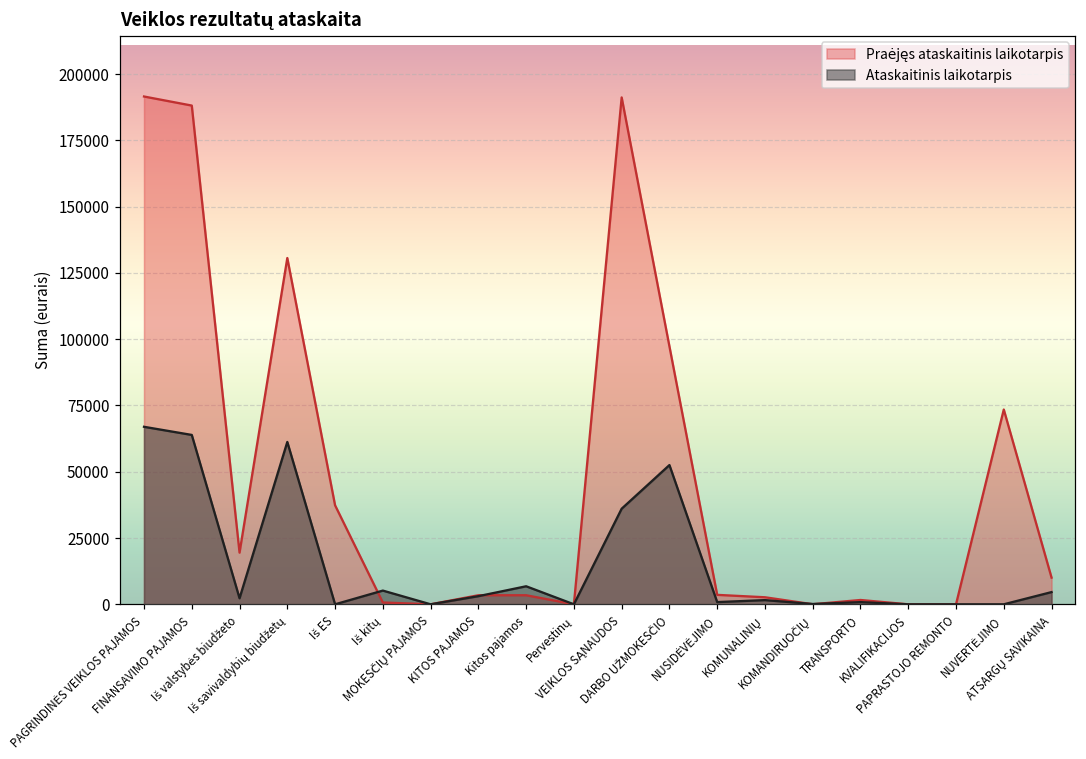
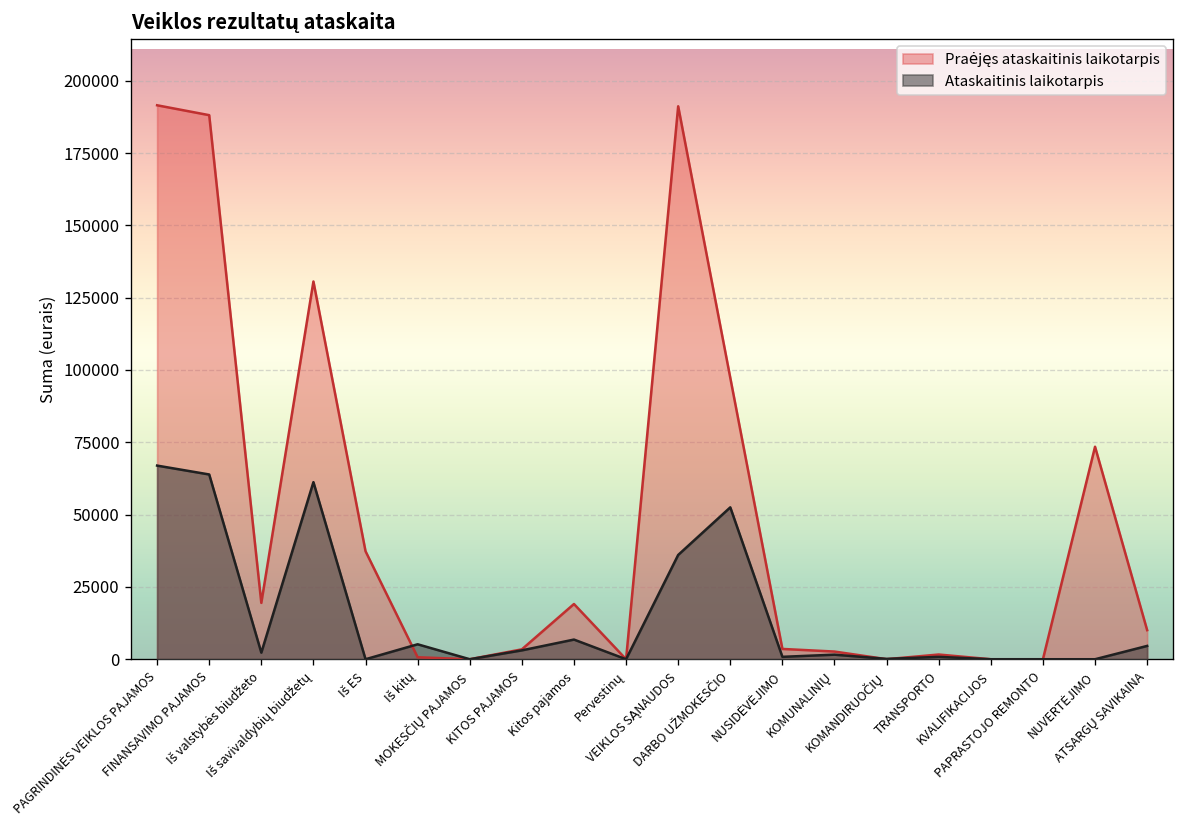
Praėjęs ataskaitinis laikotarpis, Kitos pajamos: 3000 -> 19000
